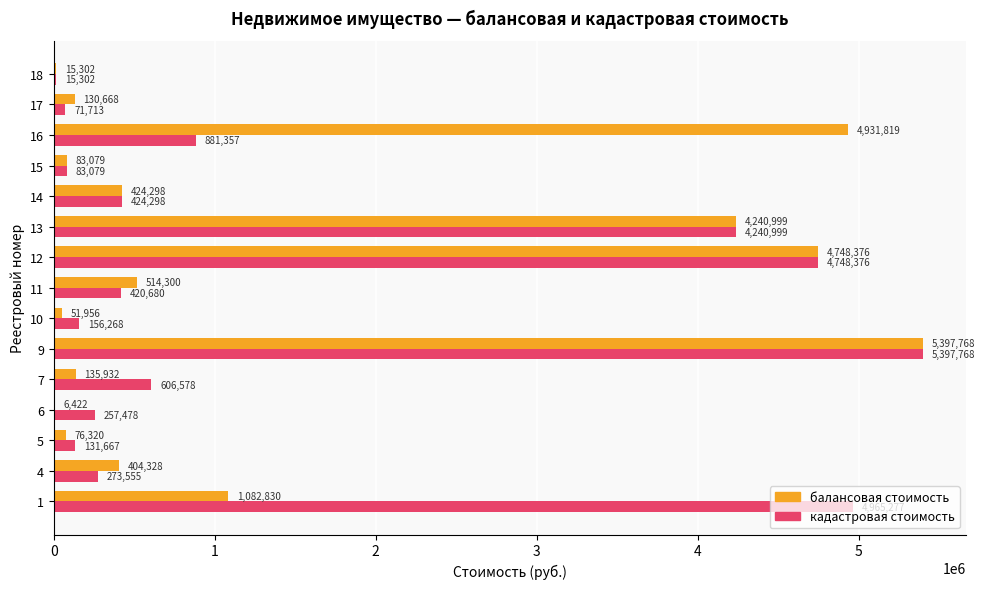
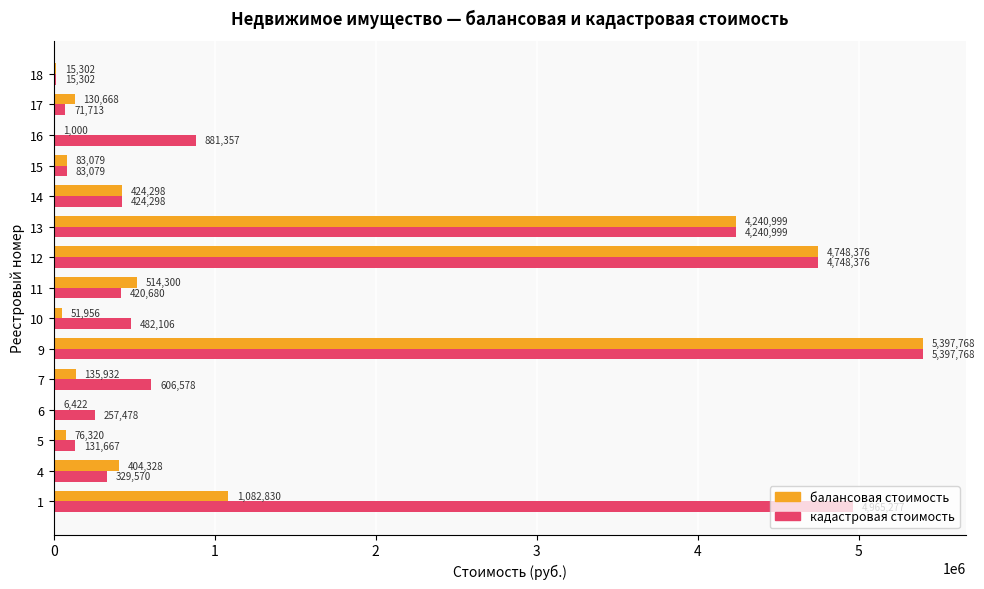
балансовая стоимость, 16: 4,931,819 -> 1,000
кадастровая стоимость, 10: 156,268 -> 482,106
кадастровая стоимость, 4: 273,555 -> 329,570
